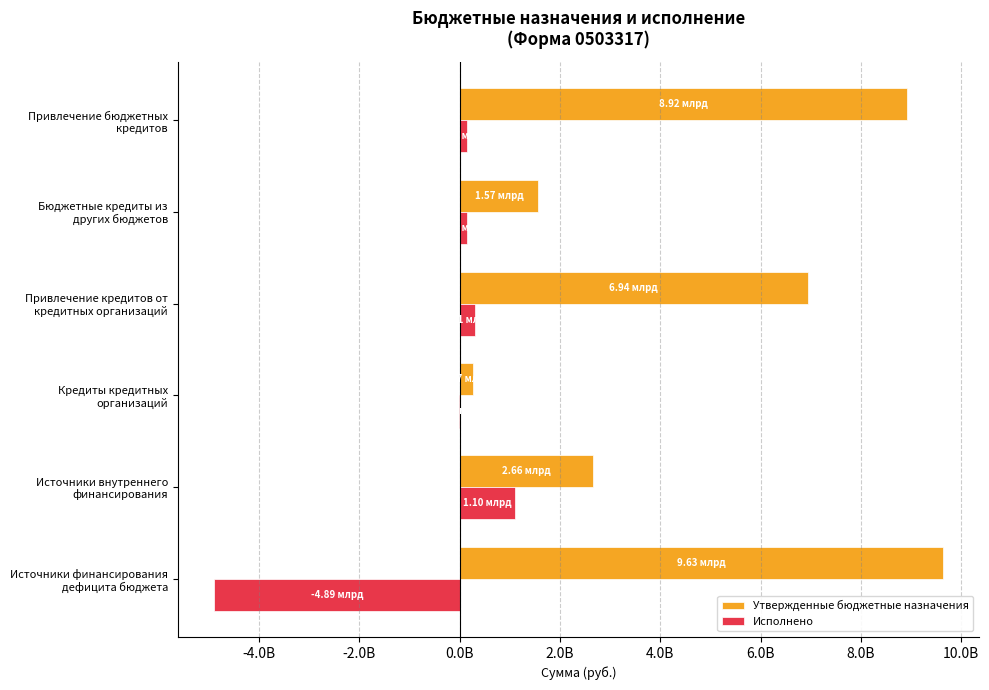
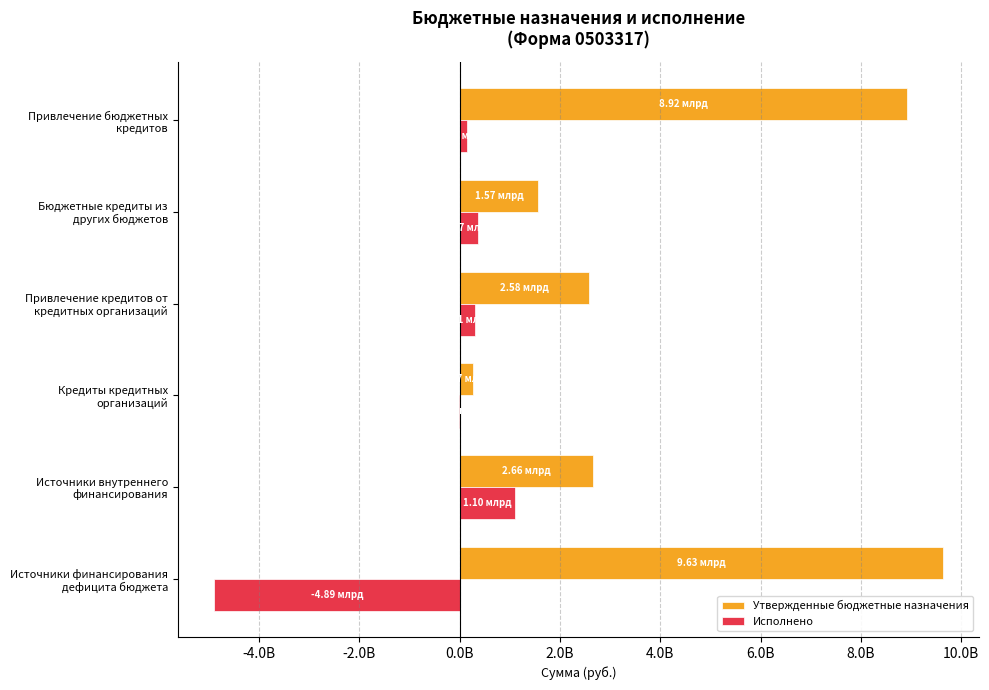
Исполнено, Бюджетные кредиты из других бюджетов: 100000000 -> 400000000
Утвержденные бюджетные назначения, Привлечение кредитов от кредитных организаций: 6.94 -> 2.58
